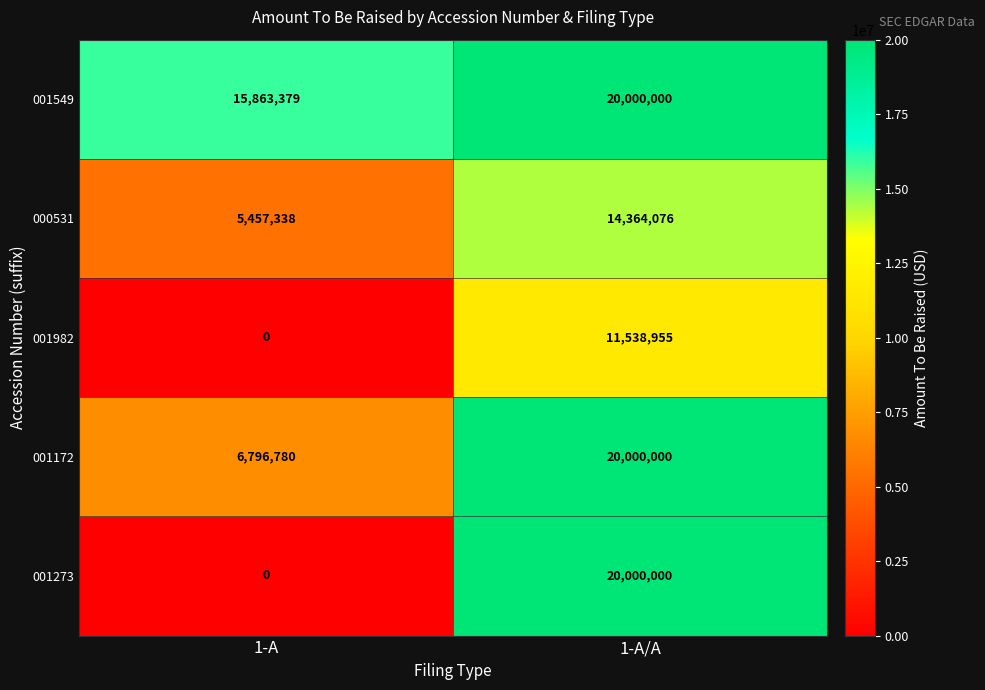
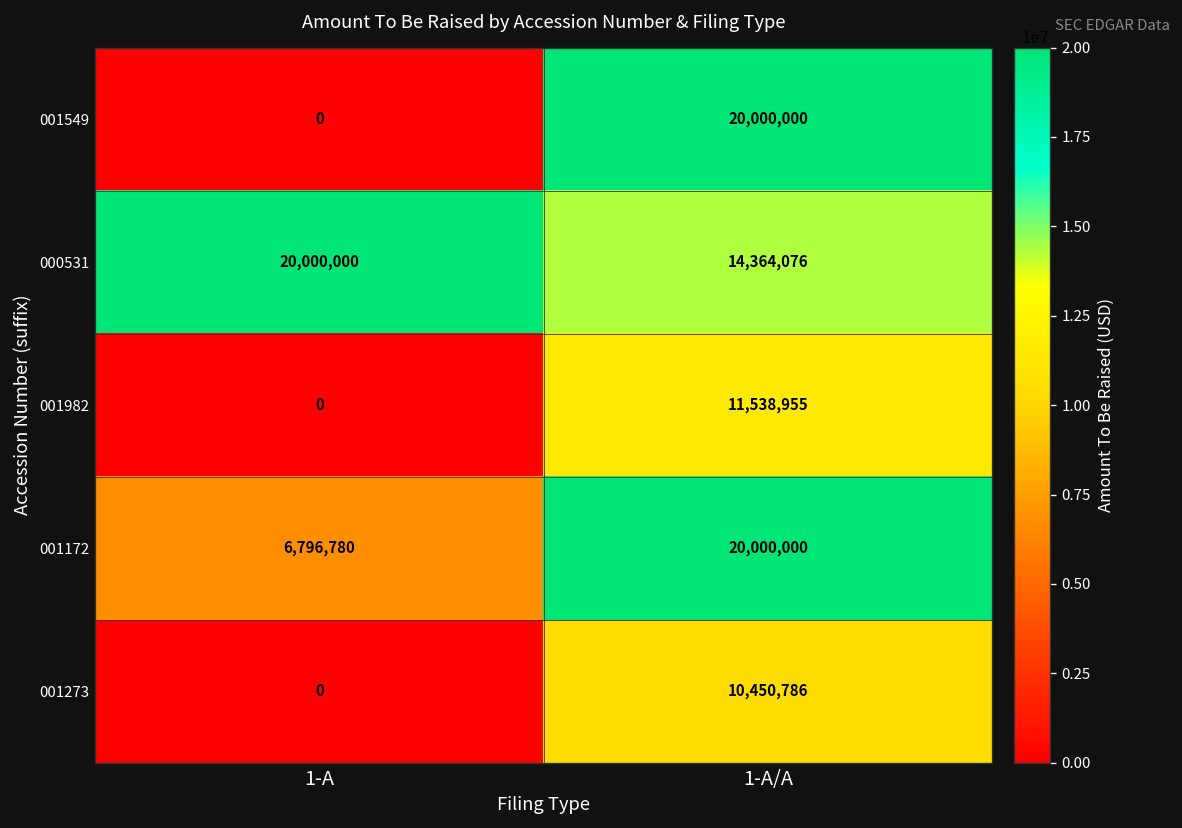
001549, 1-A: 15,863,379 -> 0
000531, 1-A: 5,457,338 -> 20,000,000
001273, 1-A/A: 20,000,000 -> 10,450,786
